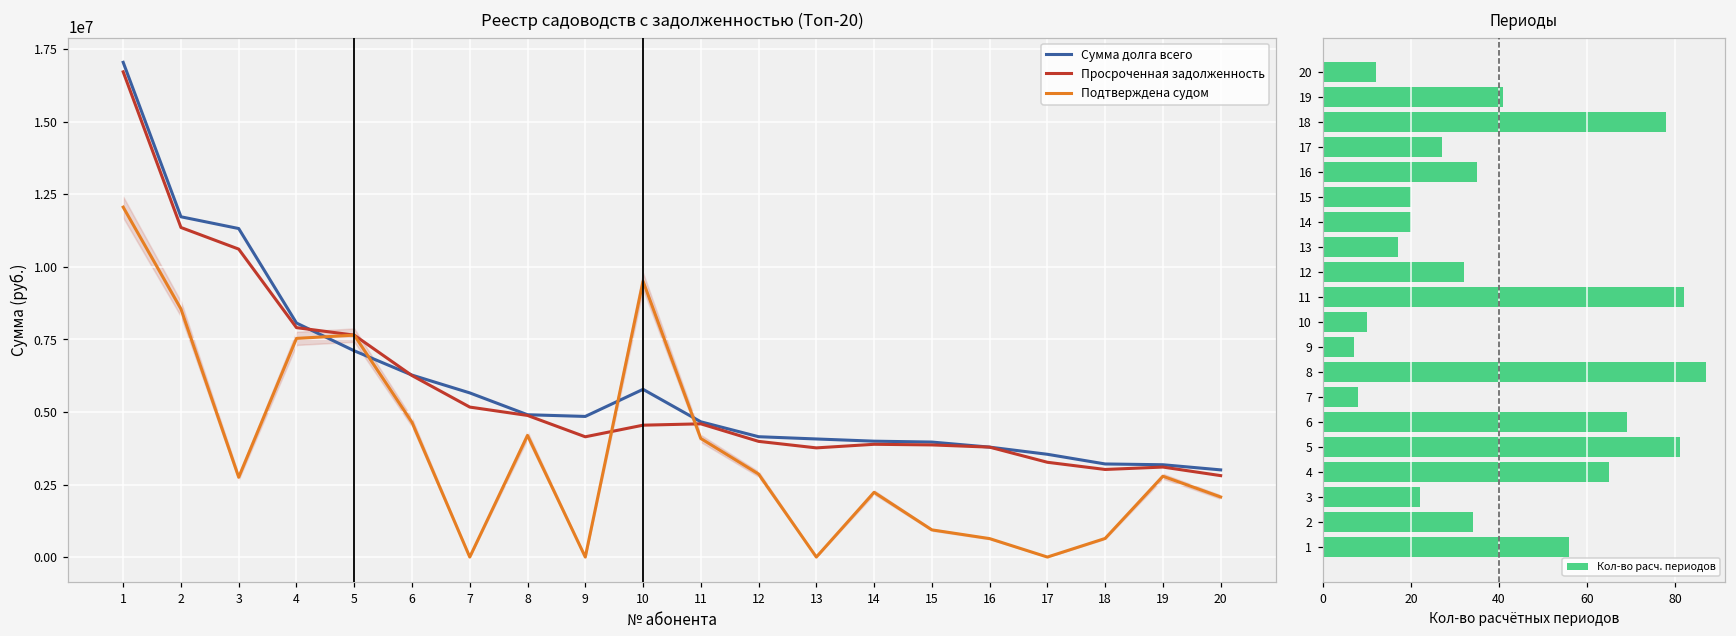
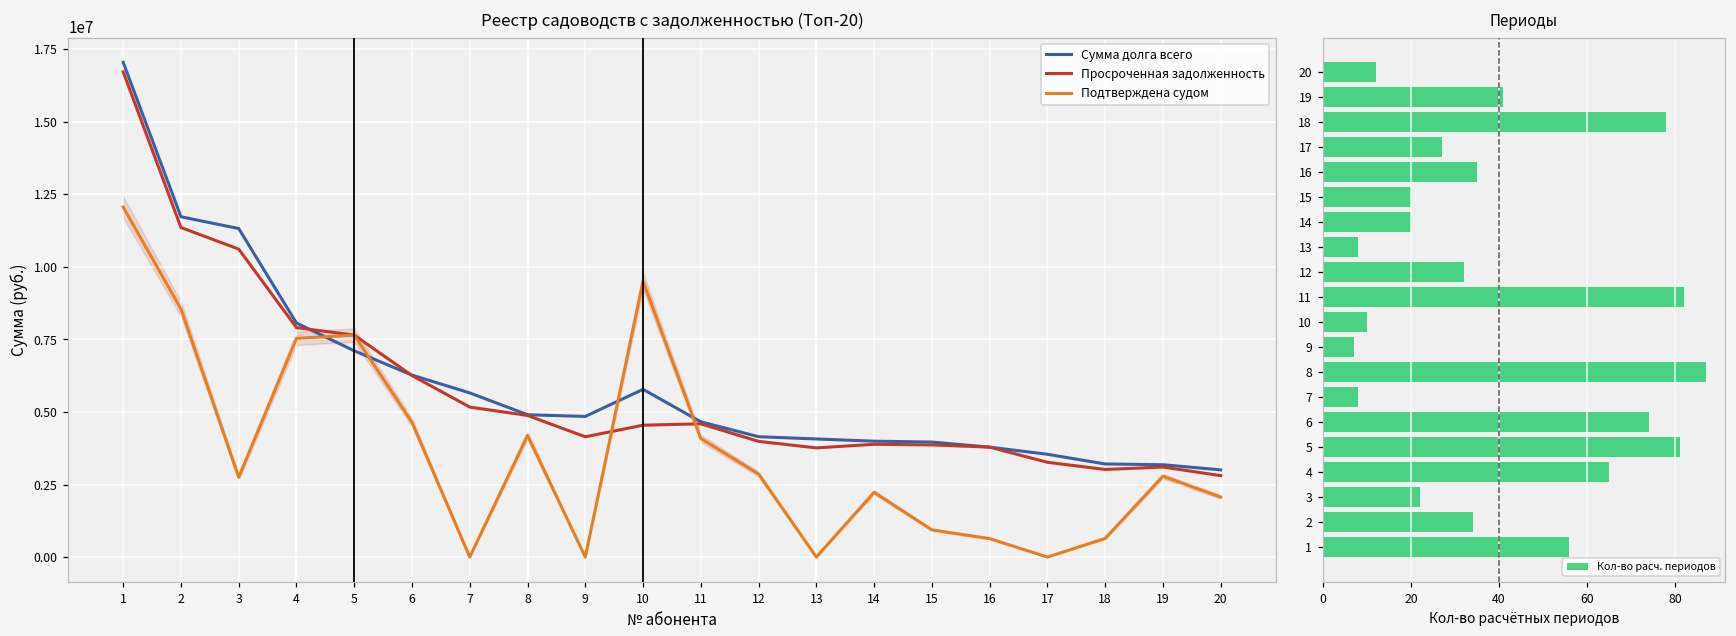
Периоды, 13: 17 -> 8
Периоды, 6: 69 -> 74
